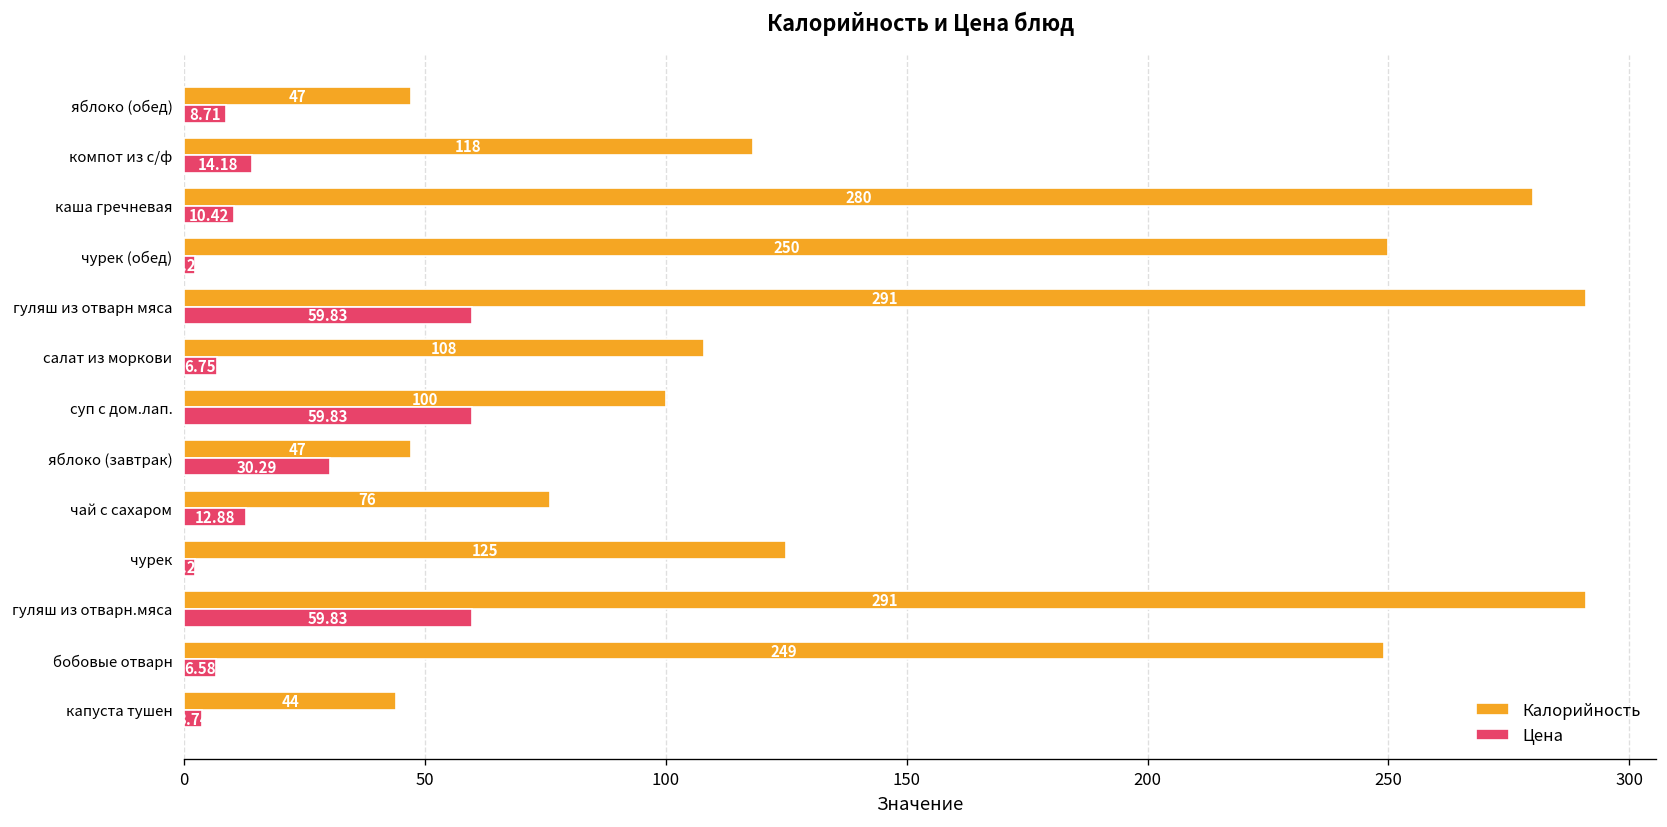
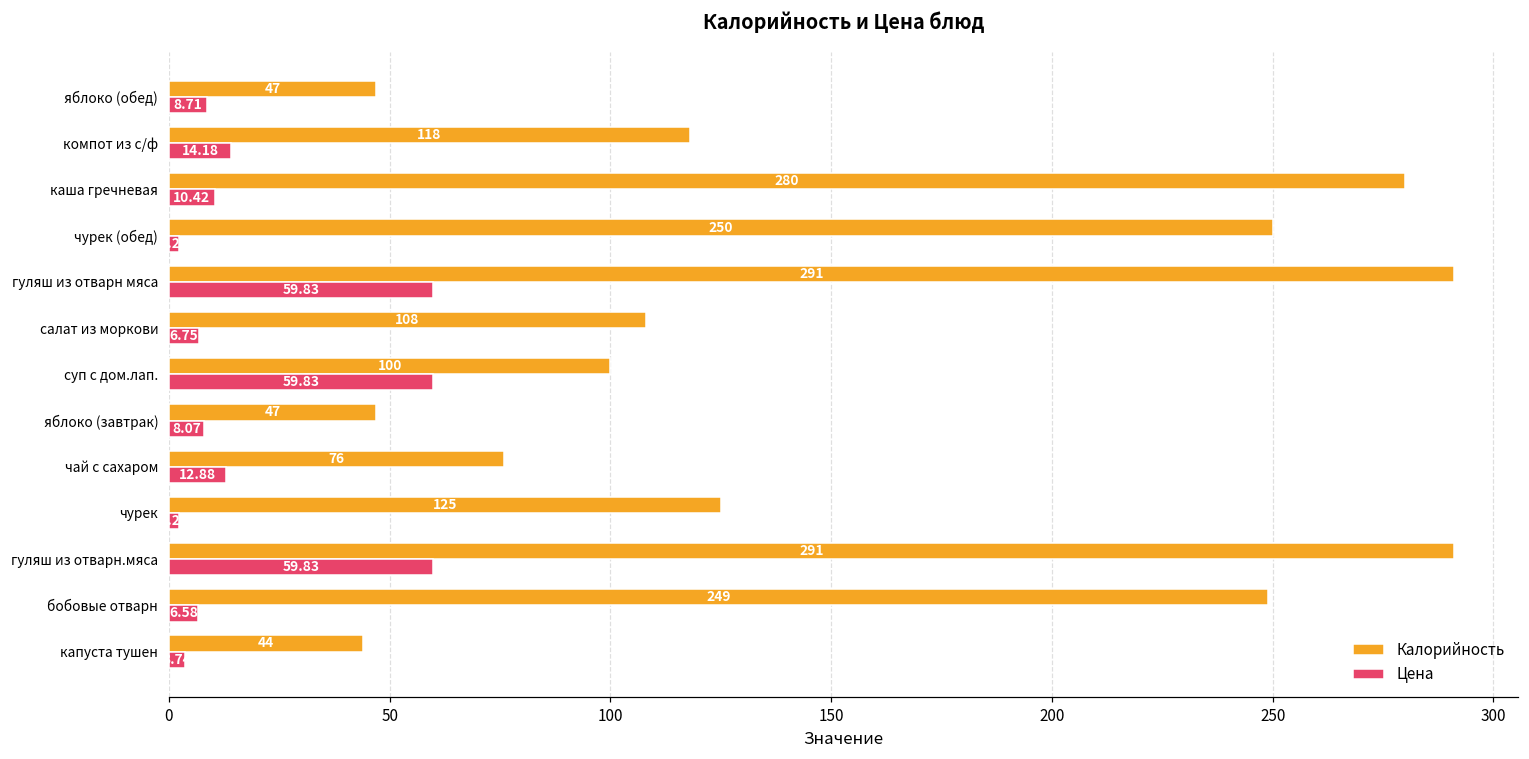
Цена, яблоко (завтрак): 30.29 -> 8.07
